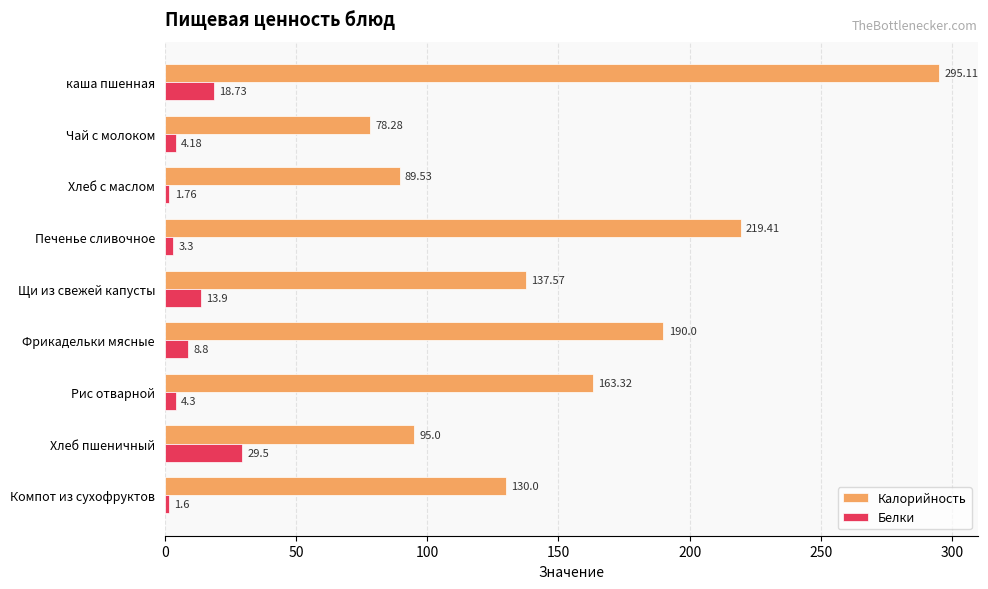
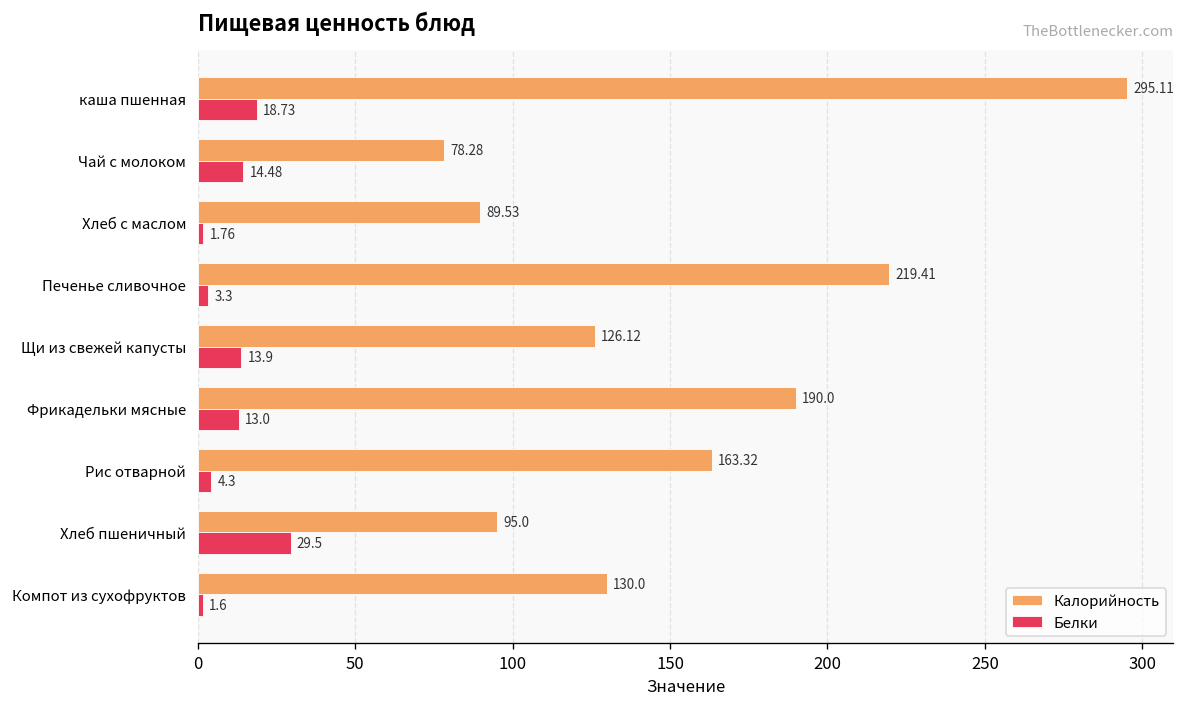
Белки, Чай с молоком: 4.18 -> 14.48
Калорийность, Щи из свежей капусты: 137.57 -> 126.12
Белки, Фрикадельки мясные: 8.8 -> 13.0
